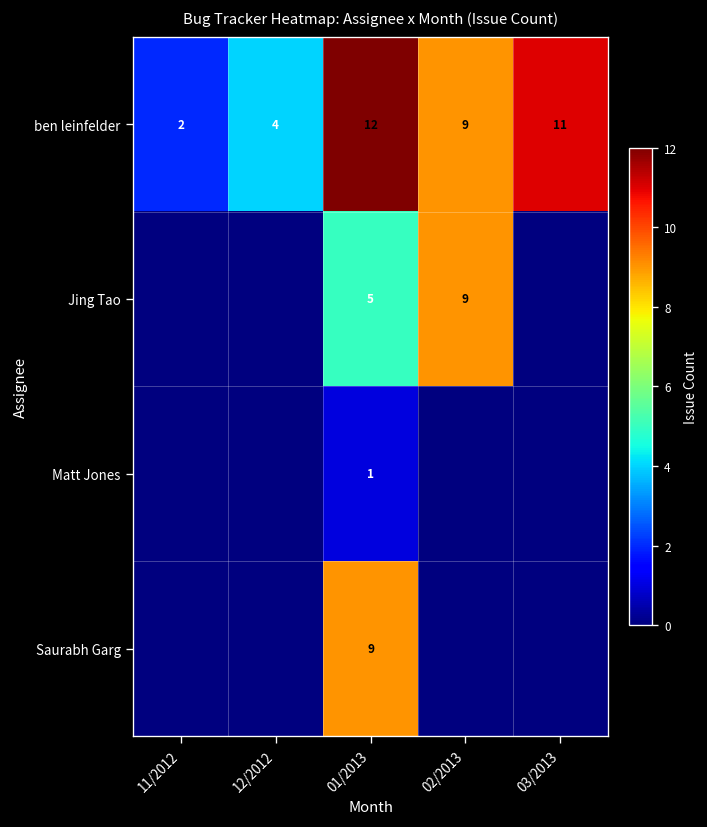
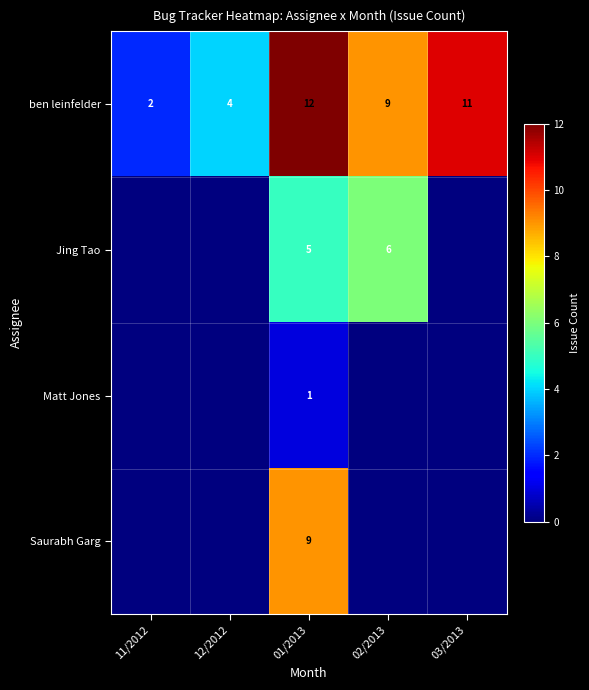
Jing Tao, 02/2013: 9 -> 6
